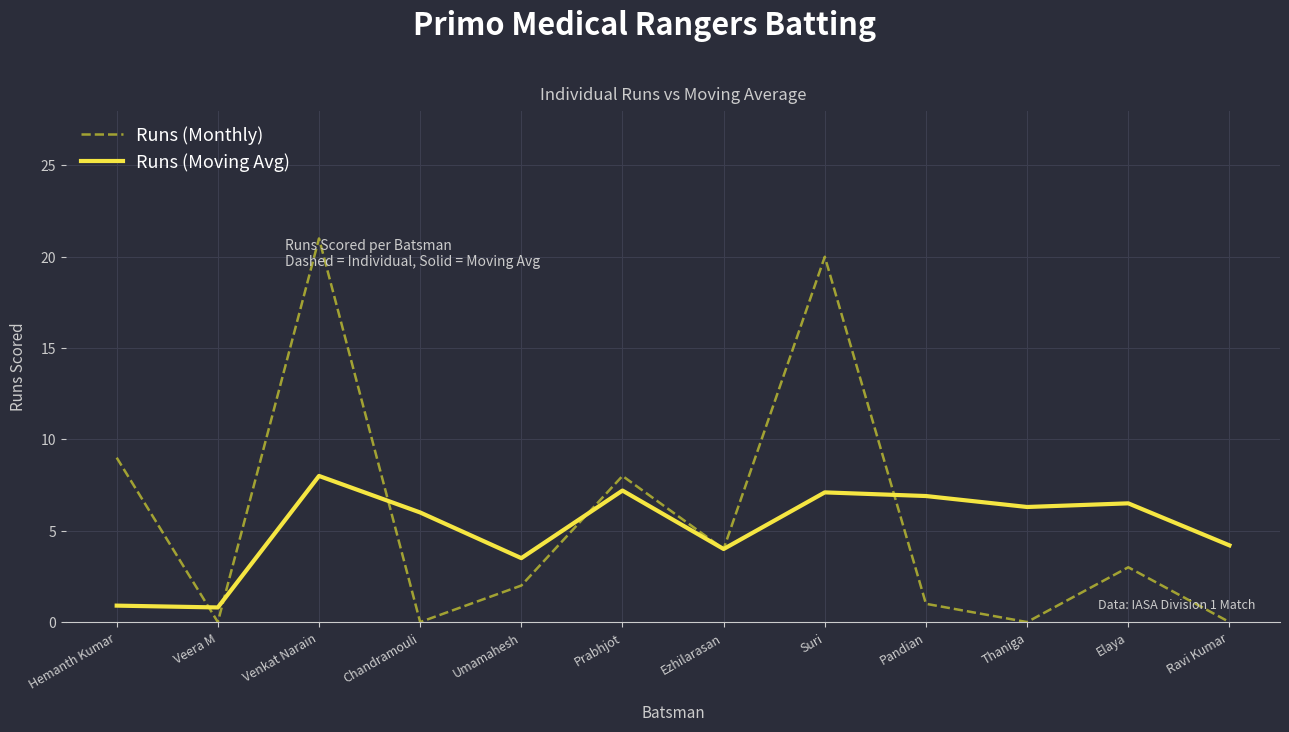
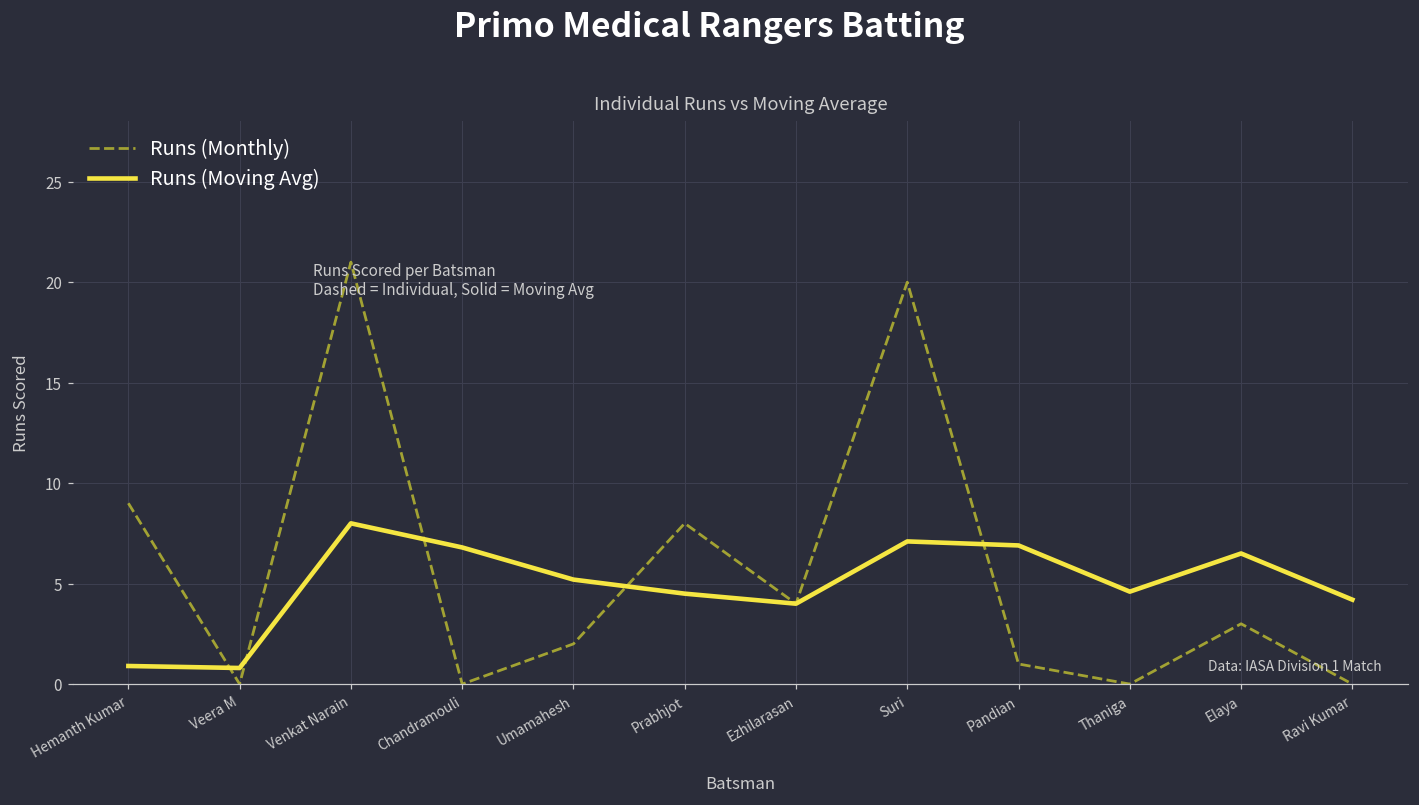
Runs (Moving Avg), Chandramouli: 6.0 -> 6.8
Runs (Moving Avg), Umamahesh: 3.5 -> 5.2
Runs (Moving Avg), Prabhjot: 7.2 -> 4.5
Runs (Moving Avg), Thaniga: 6.3 -> 4.6
